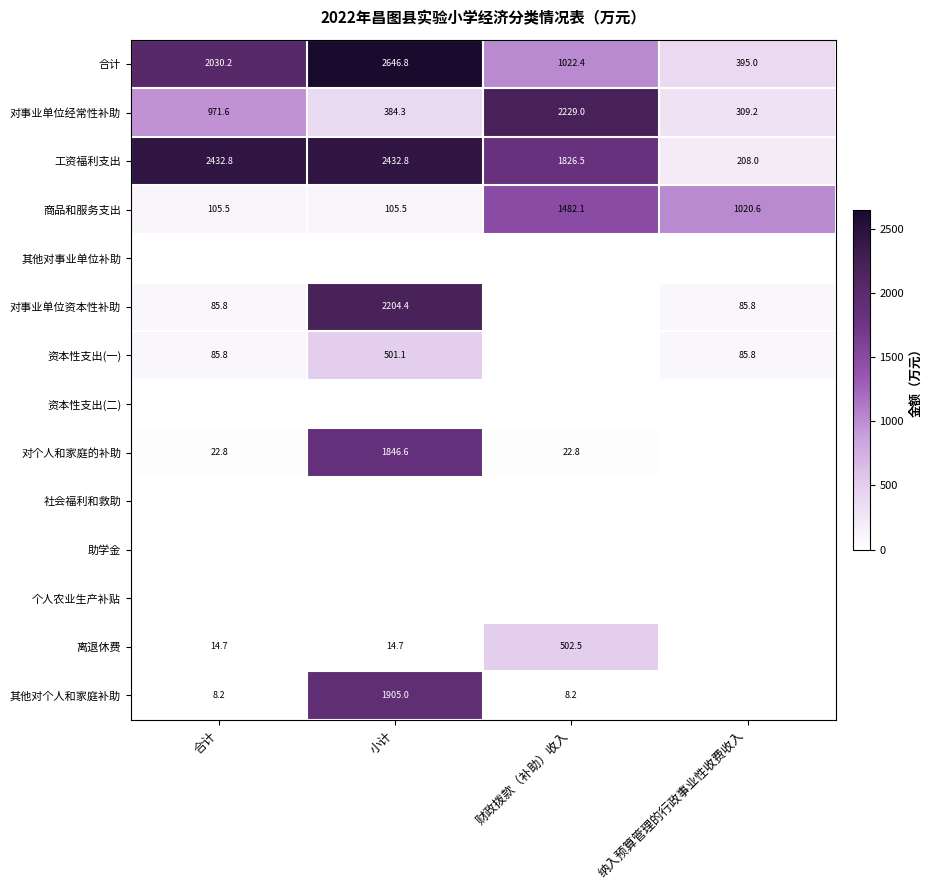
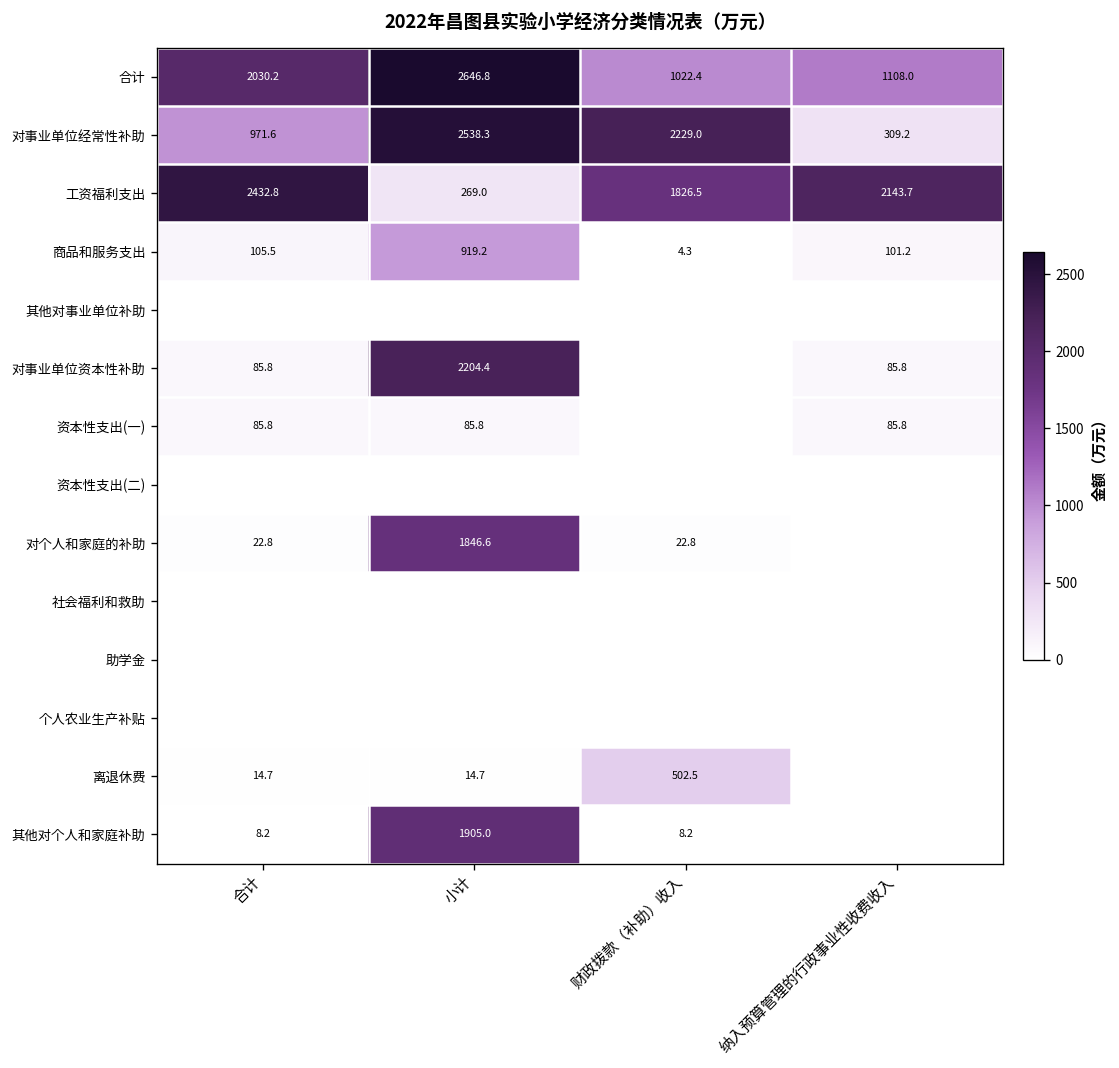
合计, 纳入预算管理的行政事业性收费收入: 395.0 -> 1108.0
对事业单位经常性补助, 小计: 384.3 -> 2538.3
工资福利支出, 小计: 2432.8 -> 269.0
工资福利支出, 纳入预算管理的行政事业性收费收入: 208.0 -> 2143.7
商品和服务支出, 小计: 105.5 -> 919.2
商品和服务支出, 财政拨款（补助）收入: 1482.1 -> 4.3
商品和服务支出, 纳入预算管理的行政事业性收费收入: 1020.6 -> 101.2
资本性支出(一), 小计: 501.1 -> 85.8
